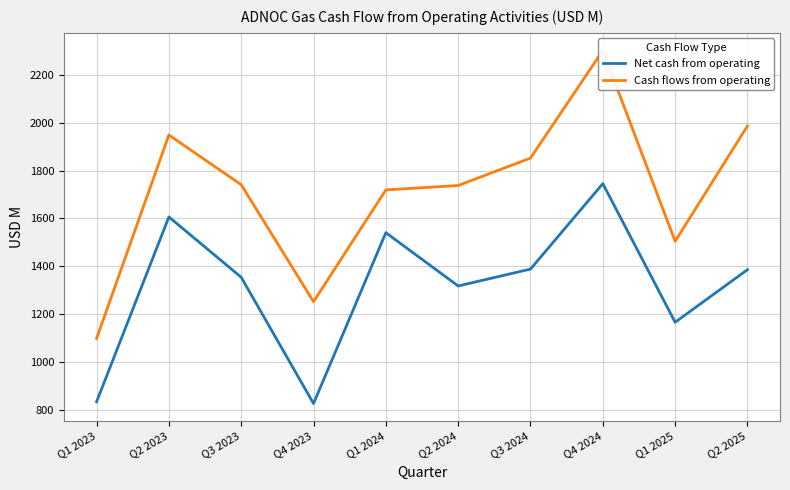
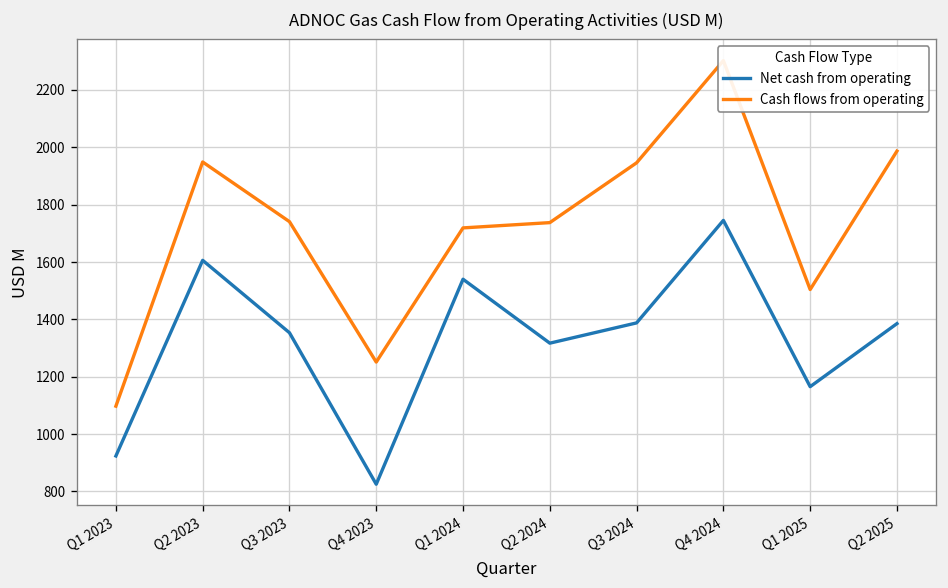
Net cash from operating, Q1 2023: 830 -> 920
Cash flows from operating, Q3 2024: 1850 -> 1950
